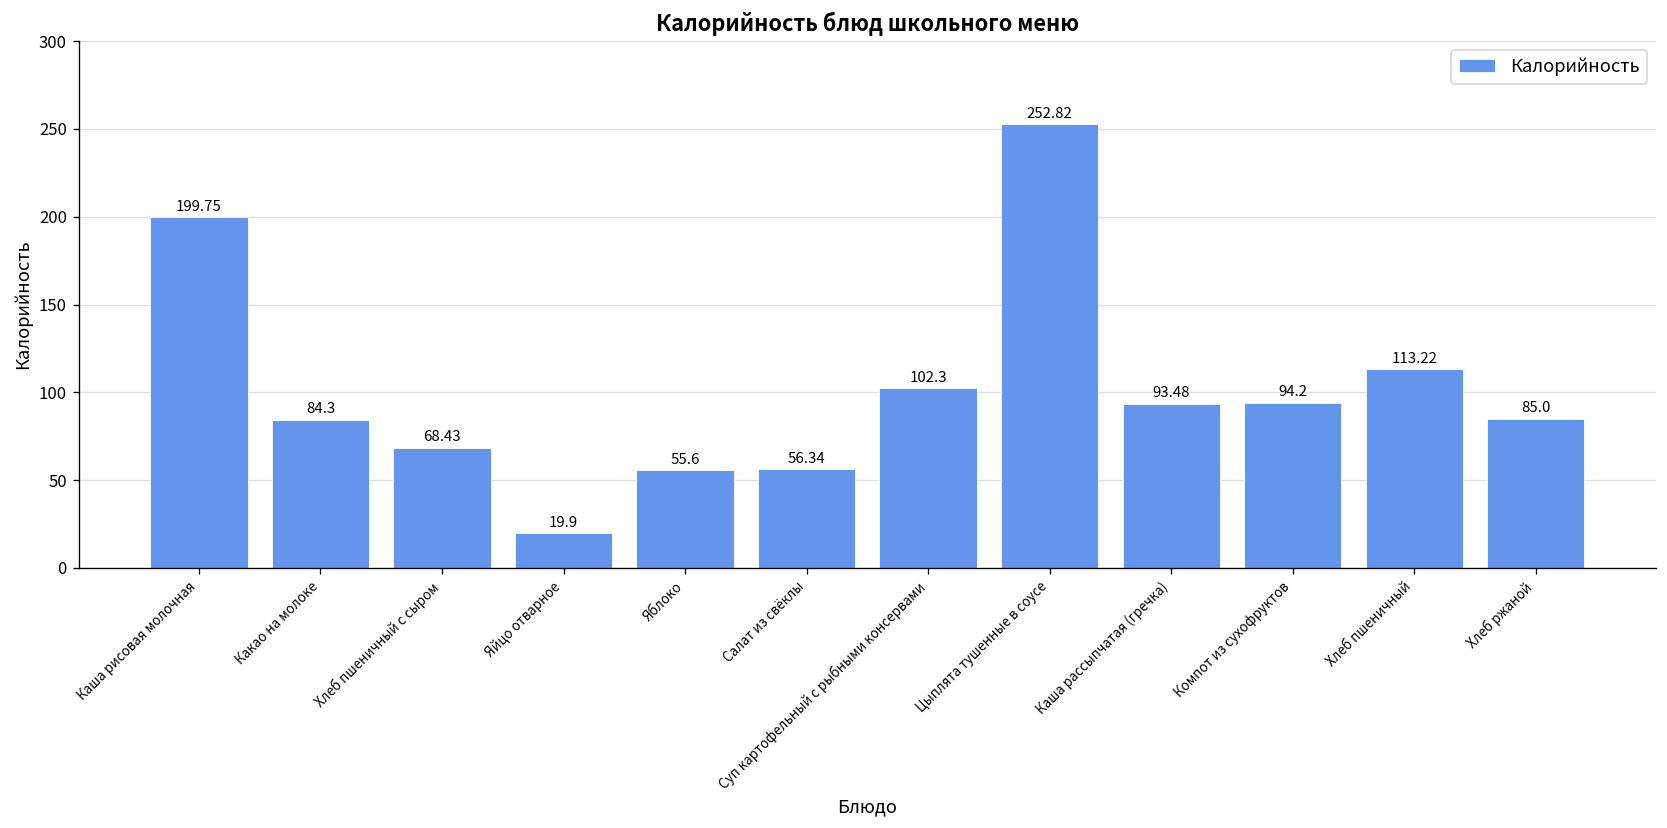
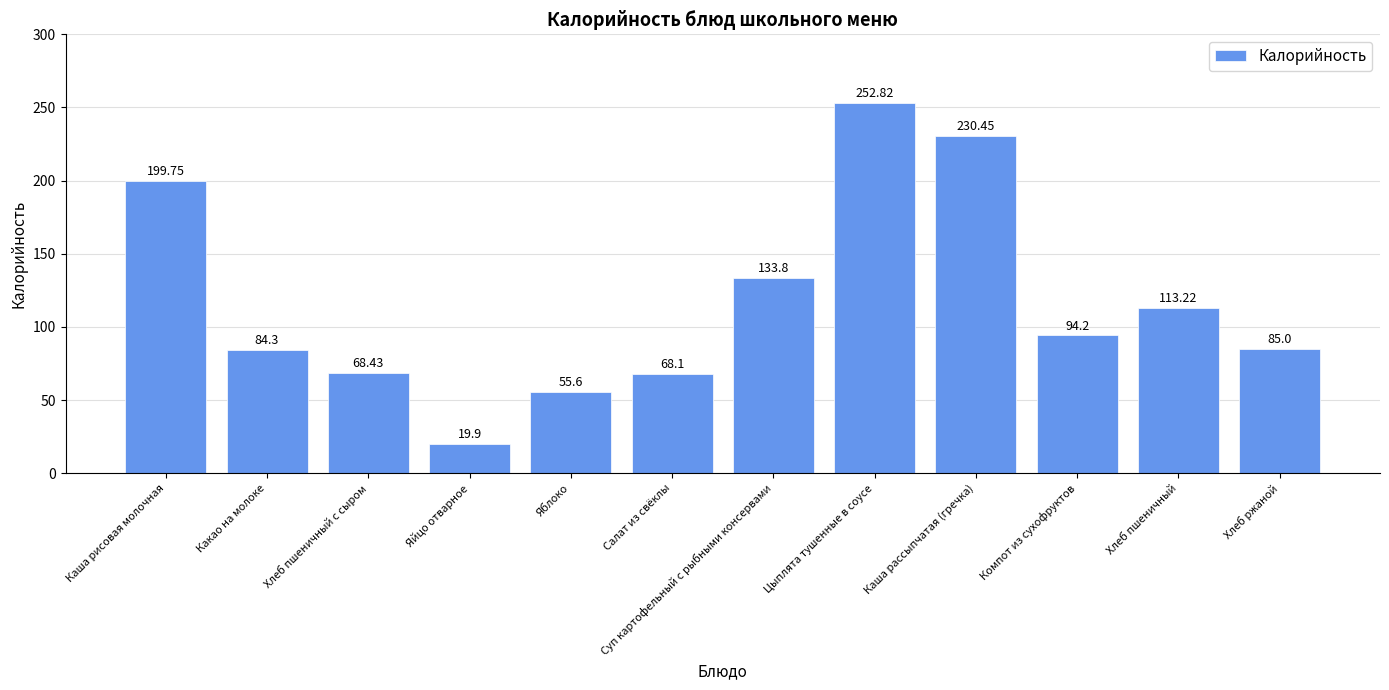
Салат из свёклы: 56.34 -> 68.1
Суп картофельный с рыбными консервами: 102.3 -> 133.8
Каша рассыпчатая (гречка): 93.48 -> 230.45
